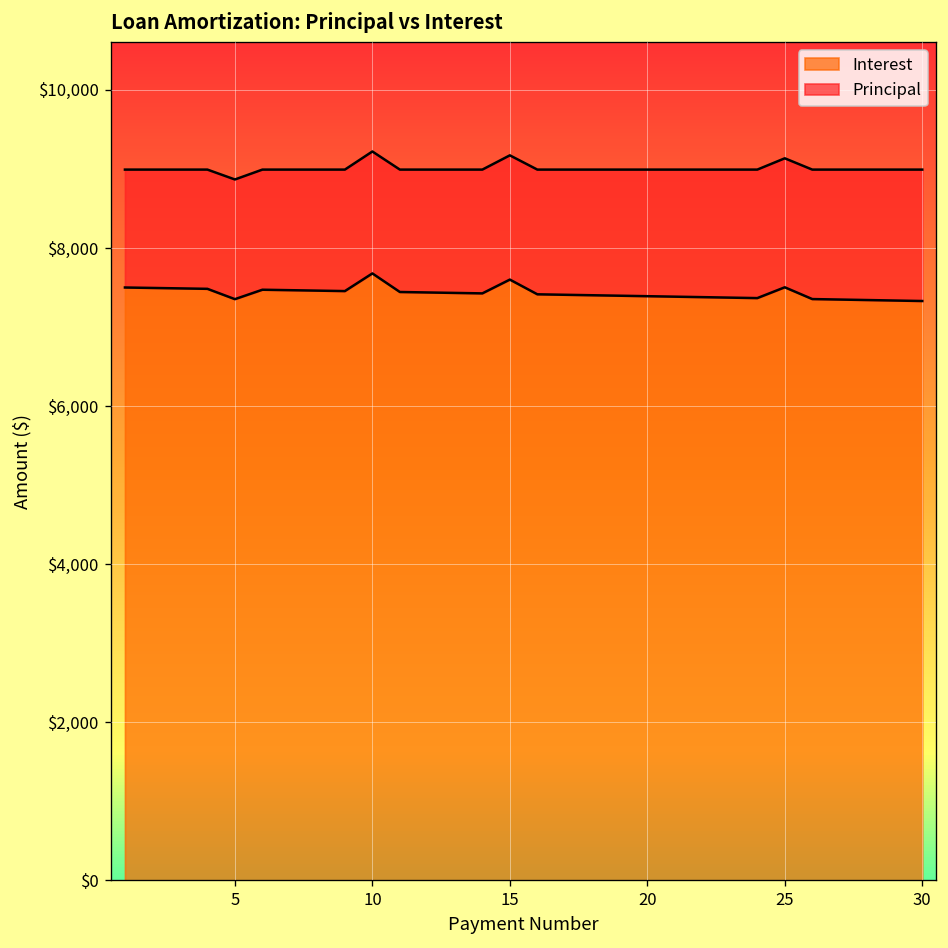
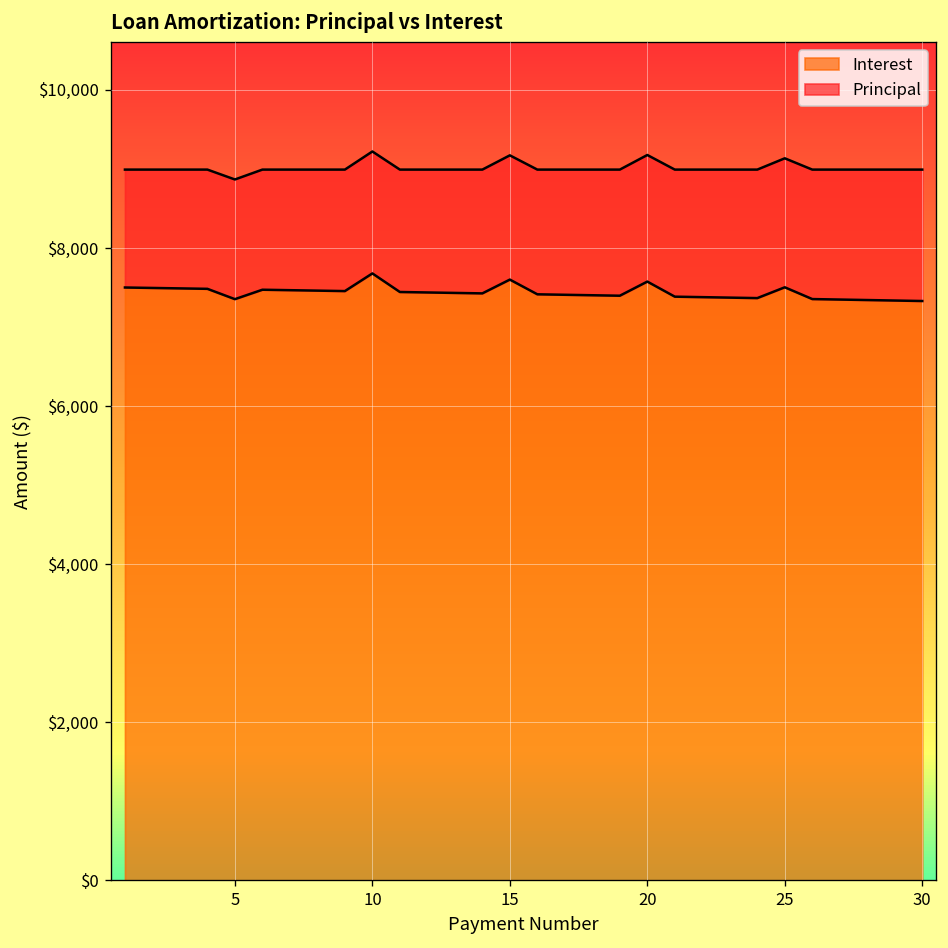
Interest, 20: $7,400 -> $7,600
